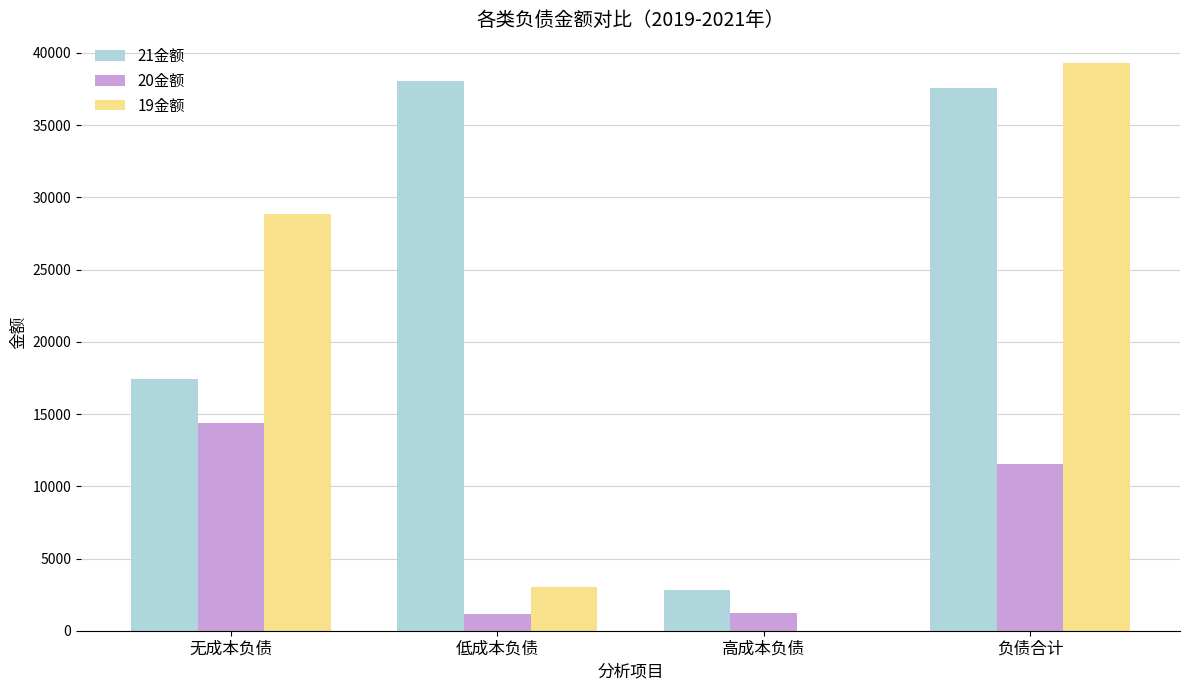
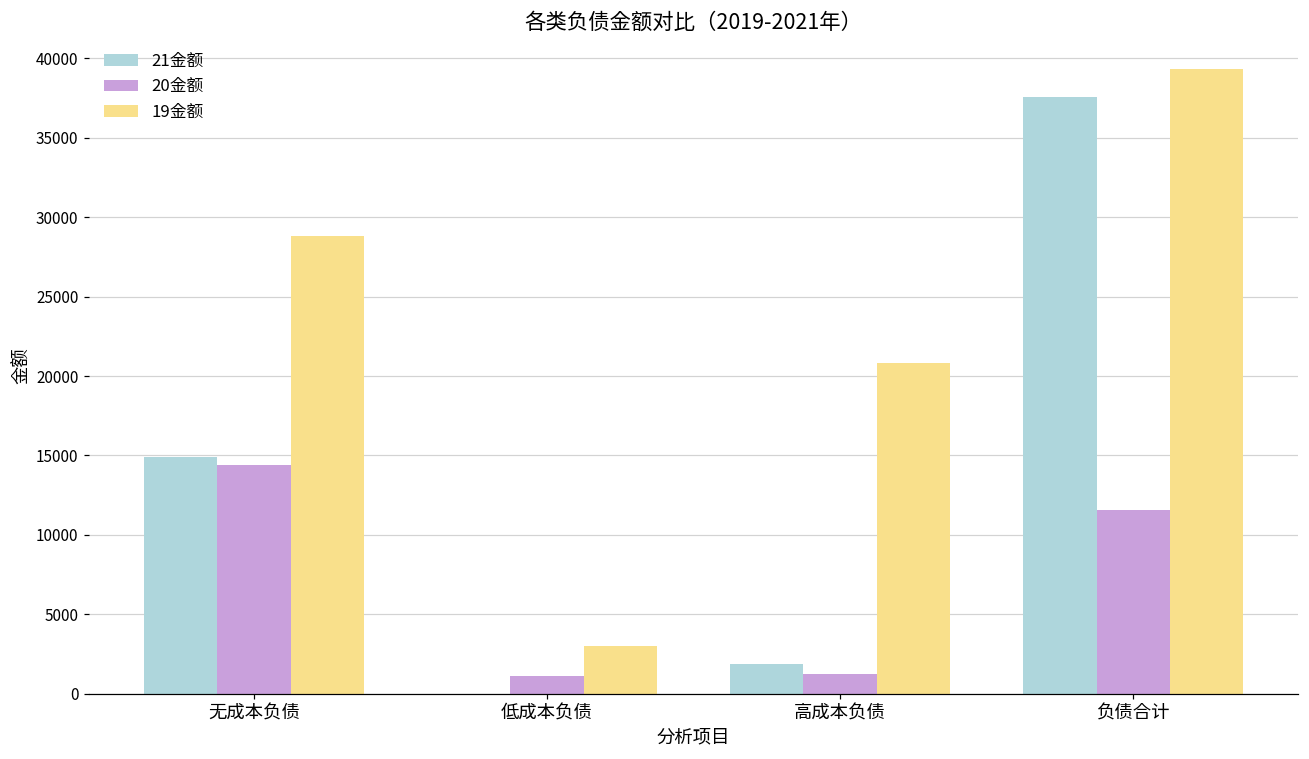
21金额, 无成本负债: 17400 -> 14900
21金额, 低成本负债: 38100 -> 0
21金额, 高成本负债: 2800 -> 1800
19金额, 高成本负债: 0 -> 20800
